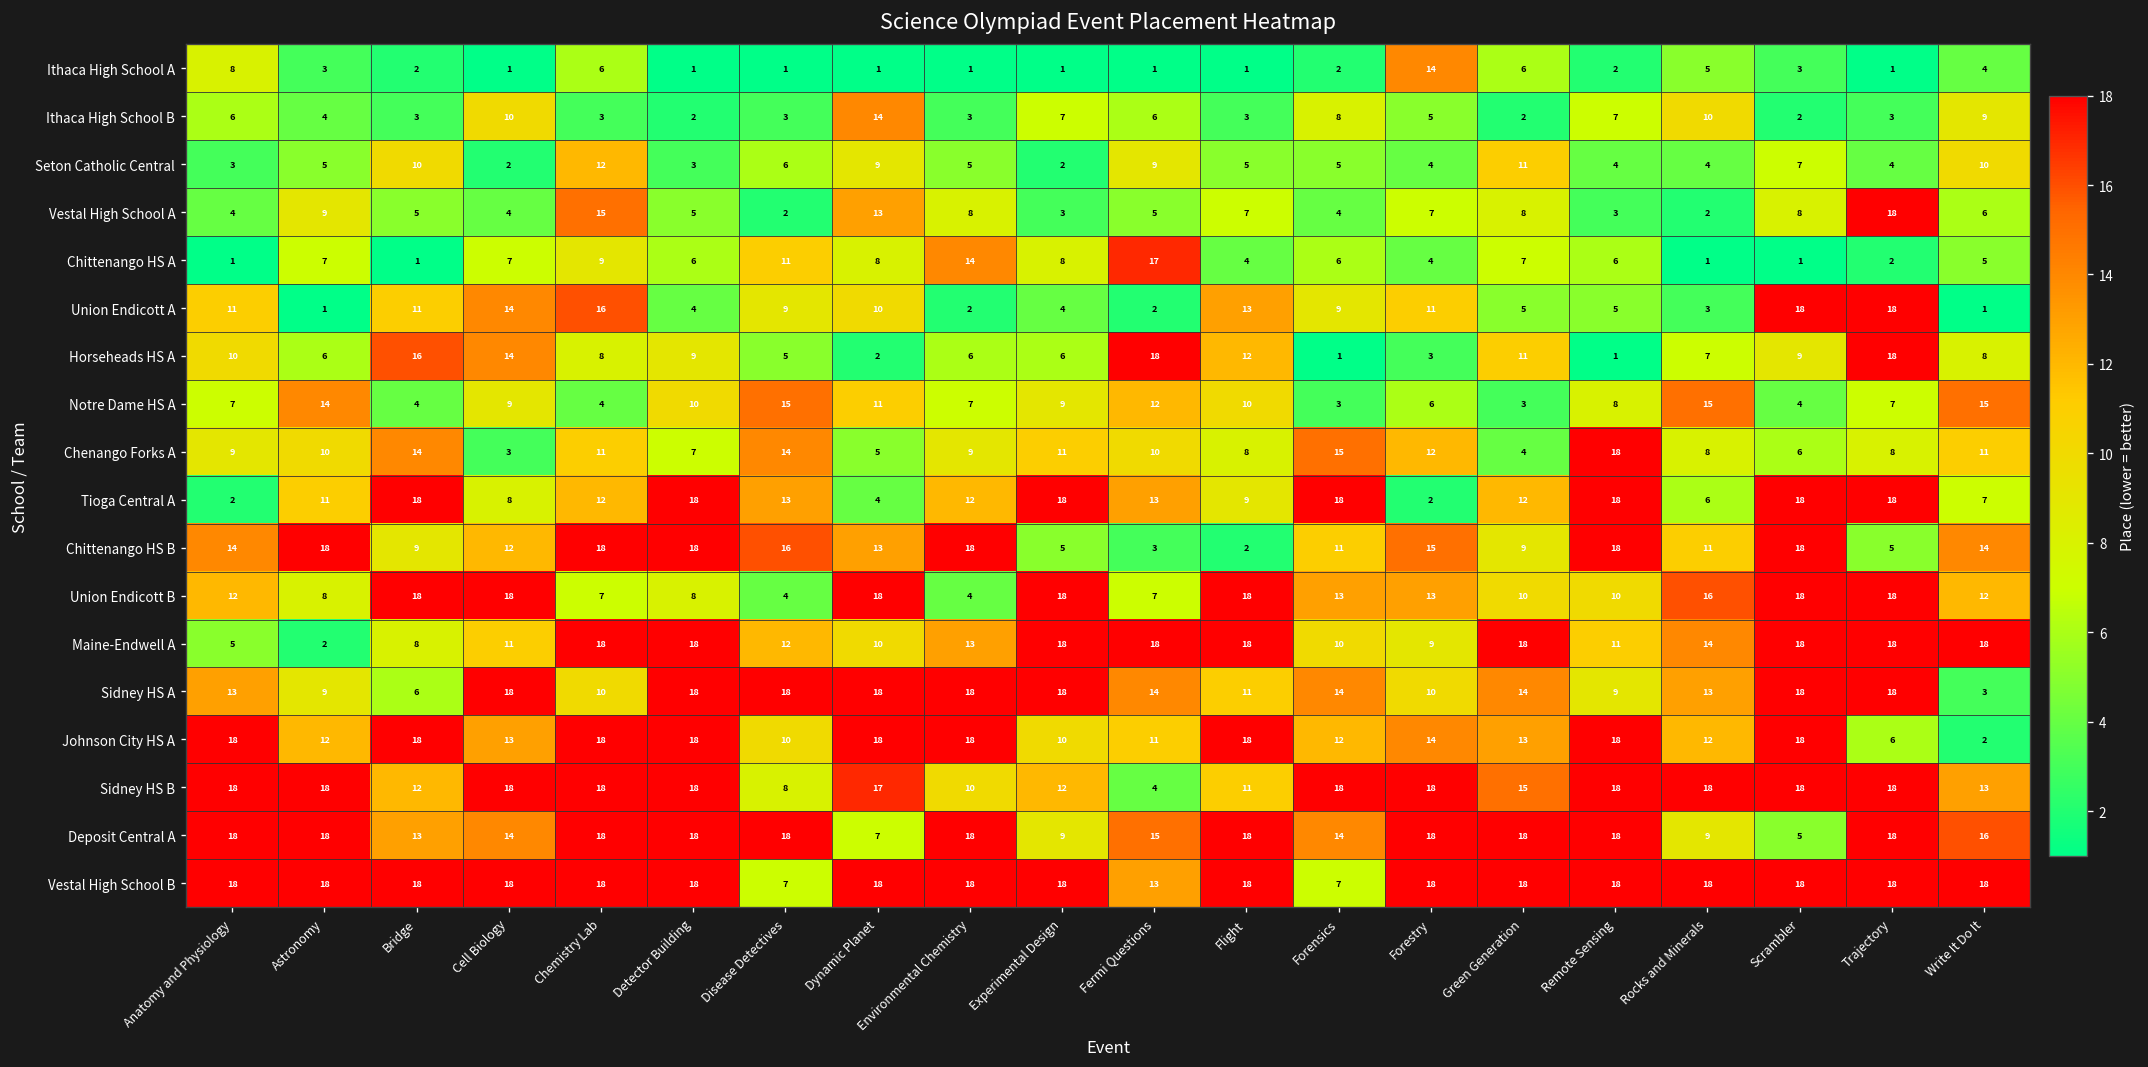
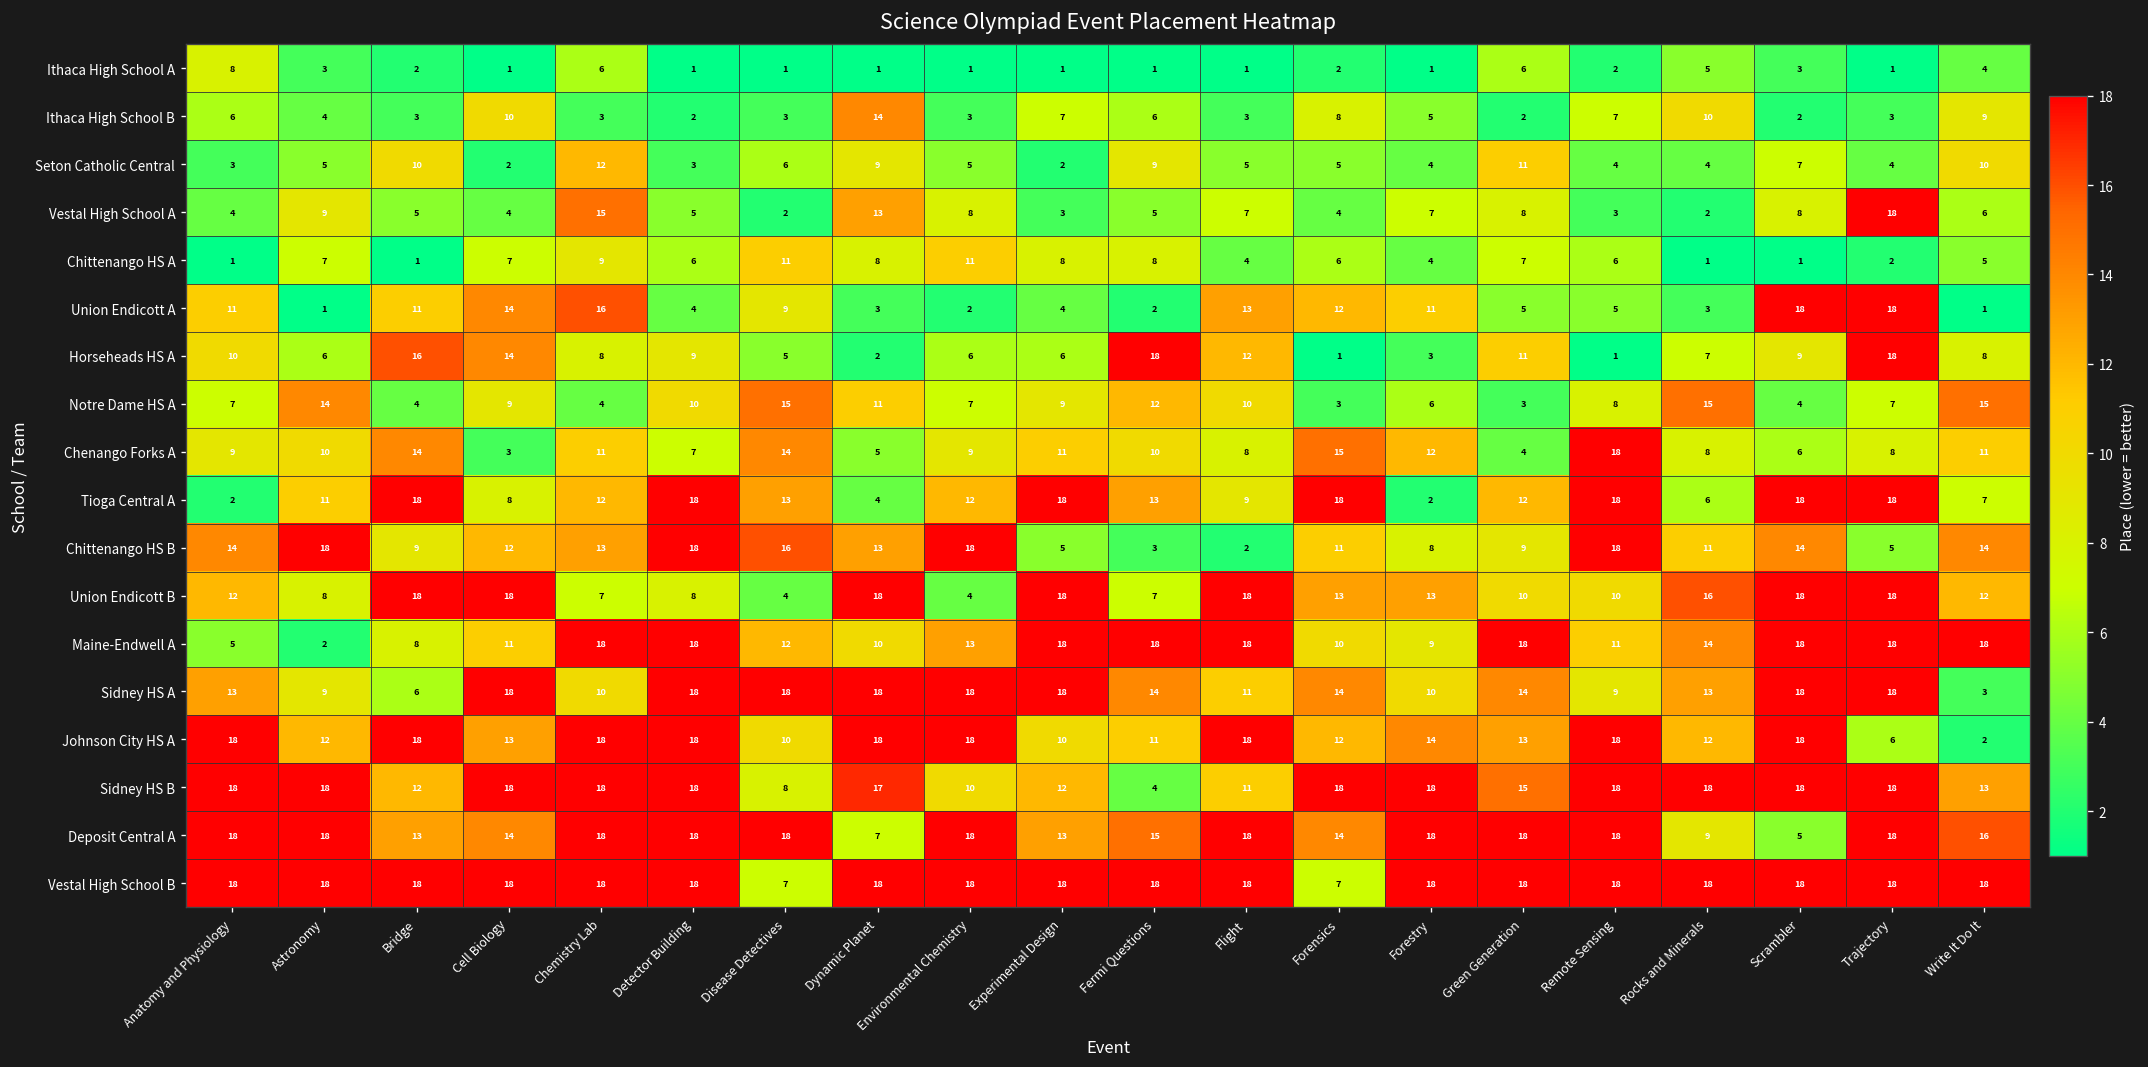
Ithaca High School A, Forestry: 14 -> 1
Chittenango HS A, Environmental Chemistry: 14 -> 11
Chittenango HS A, Fermi Questions: 17 -> 8
Union Endicott A, Dynamic Planet: 10 -> 3
Union Endicott A, Forensics: 9 -> 12
Chittenango HS B, Chemistry Lab: 18 -> 13
Chittenango HS B, Forestry: 15 -> 8
Chittenango HS B, Scrambler: 18 -> 14
Deposit Central A, Experimental Design: 9 -> 13
Vestal High School B, Fermi Questions: 13 -> 18
